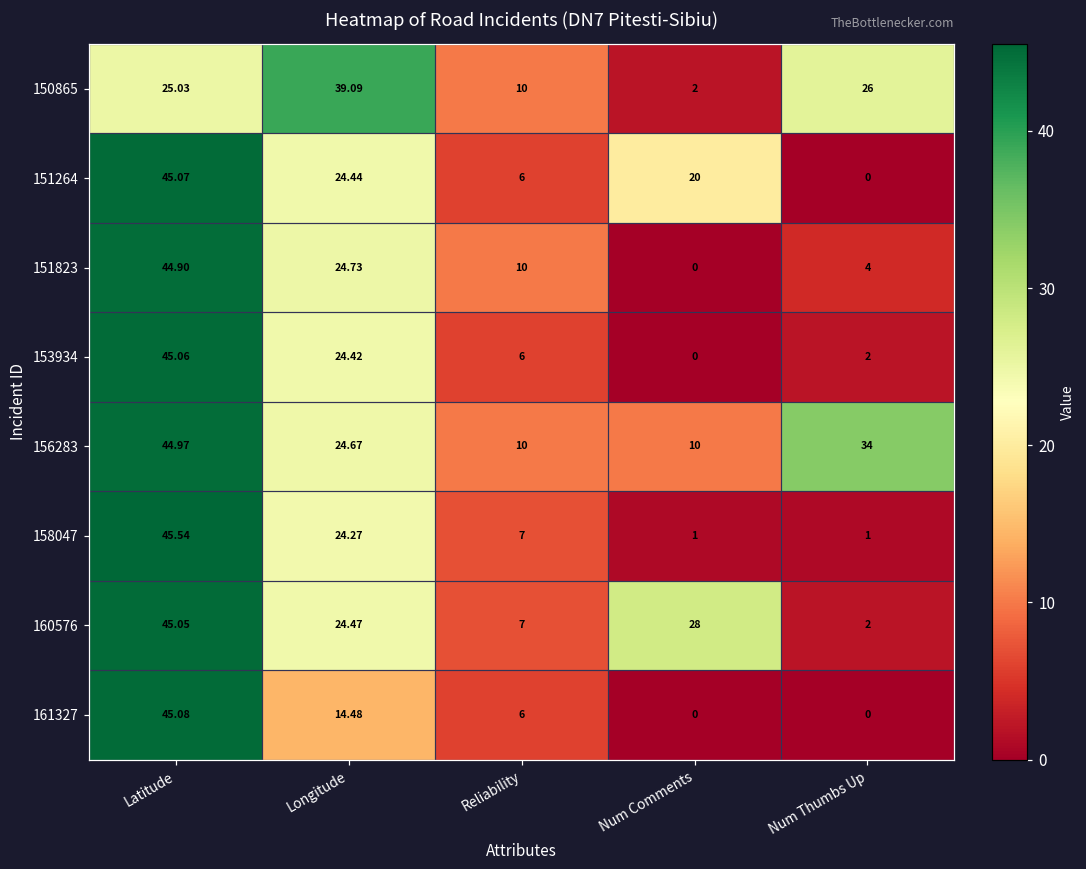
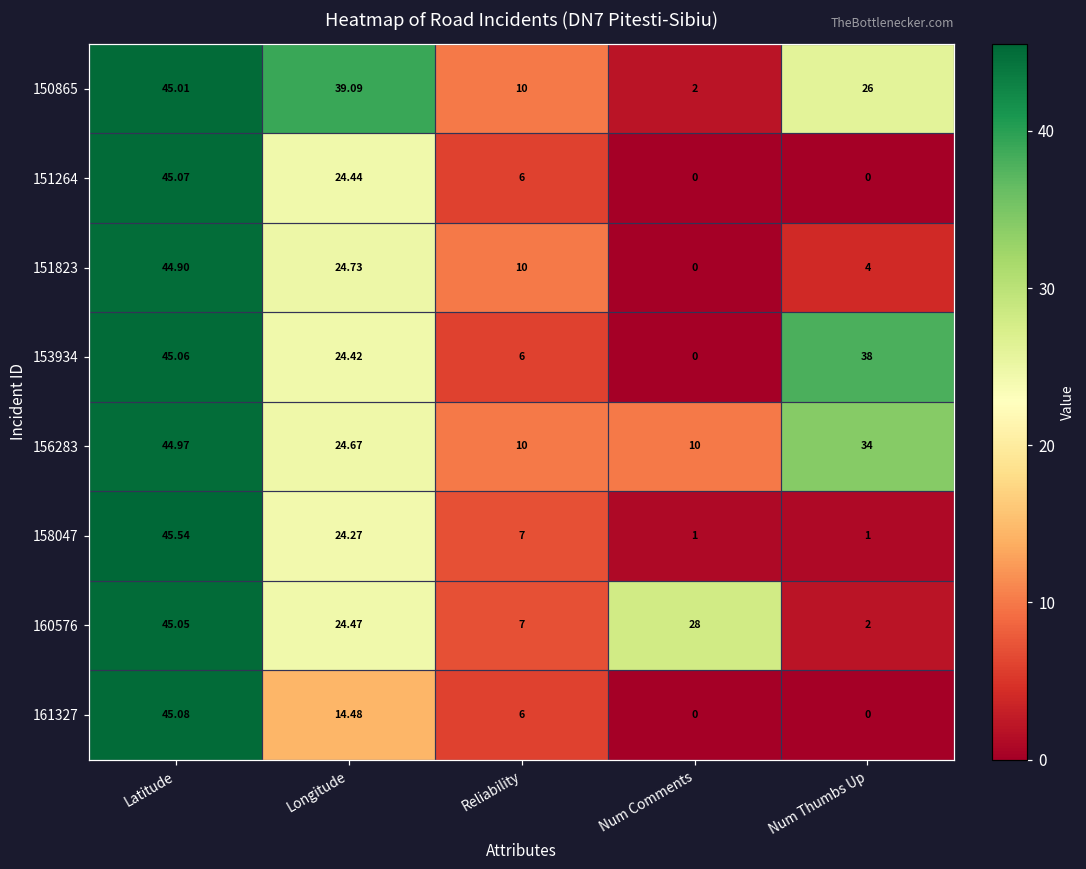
150865, Latitude: 25.03 -> 45.01
151264, Num Comments: 20 -> 0
153934, Num Thumbs Up: 2 -> 38
